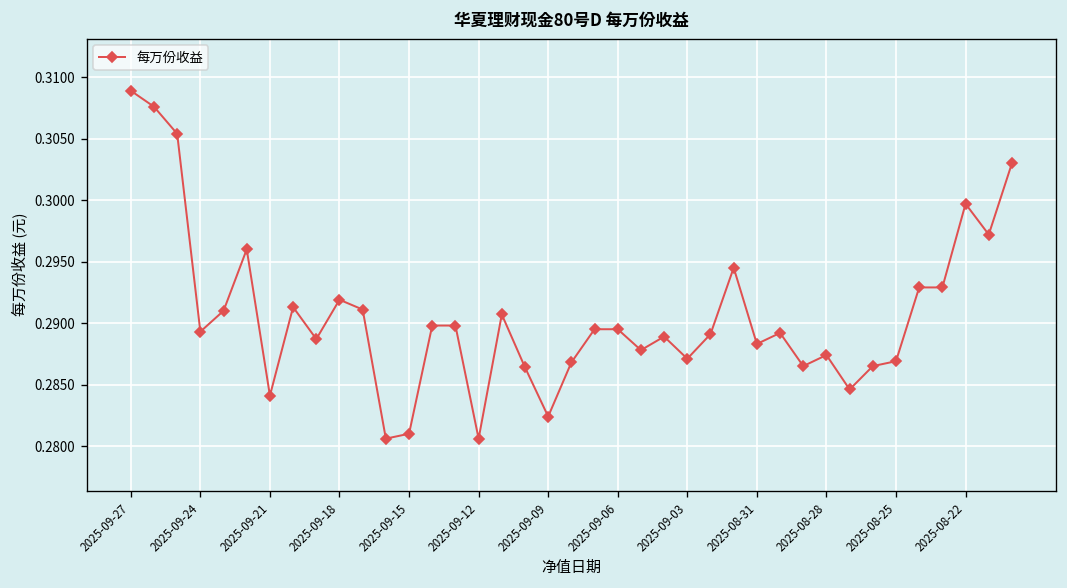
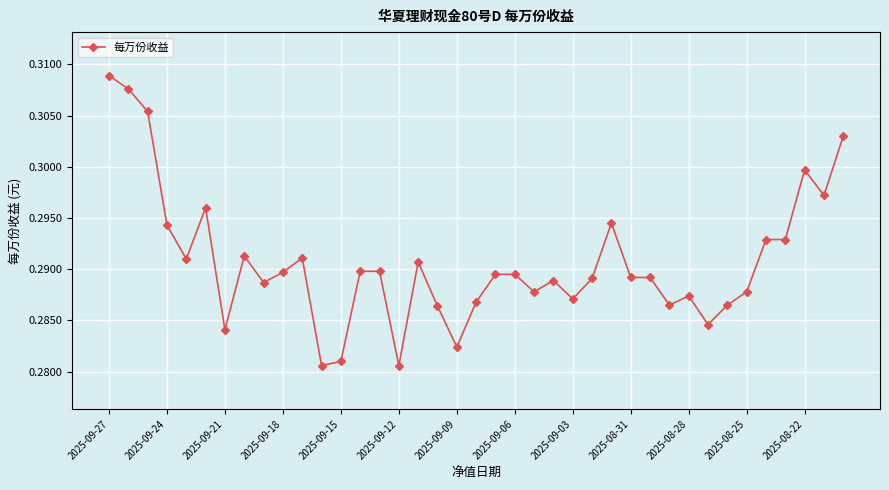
2025-09-24: 0.2893 -> 0.2943
2025-09-18: 0.2919 -> 0.2897
2025-08-31: 0.2883 -> 0.2892
2025-08-25: 0.2869 -> 0.2878
